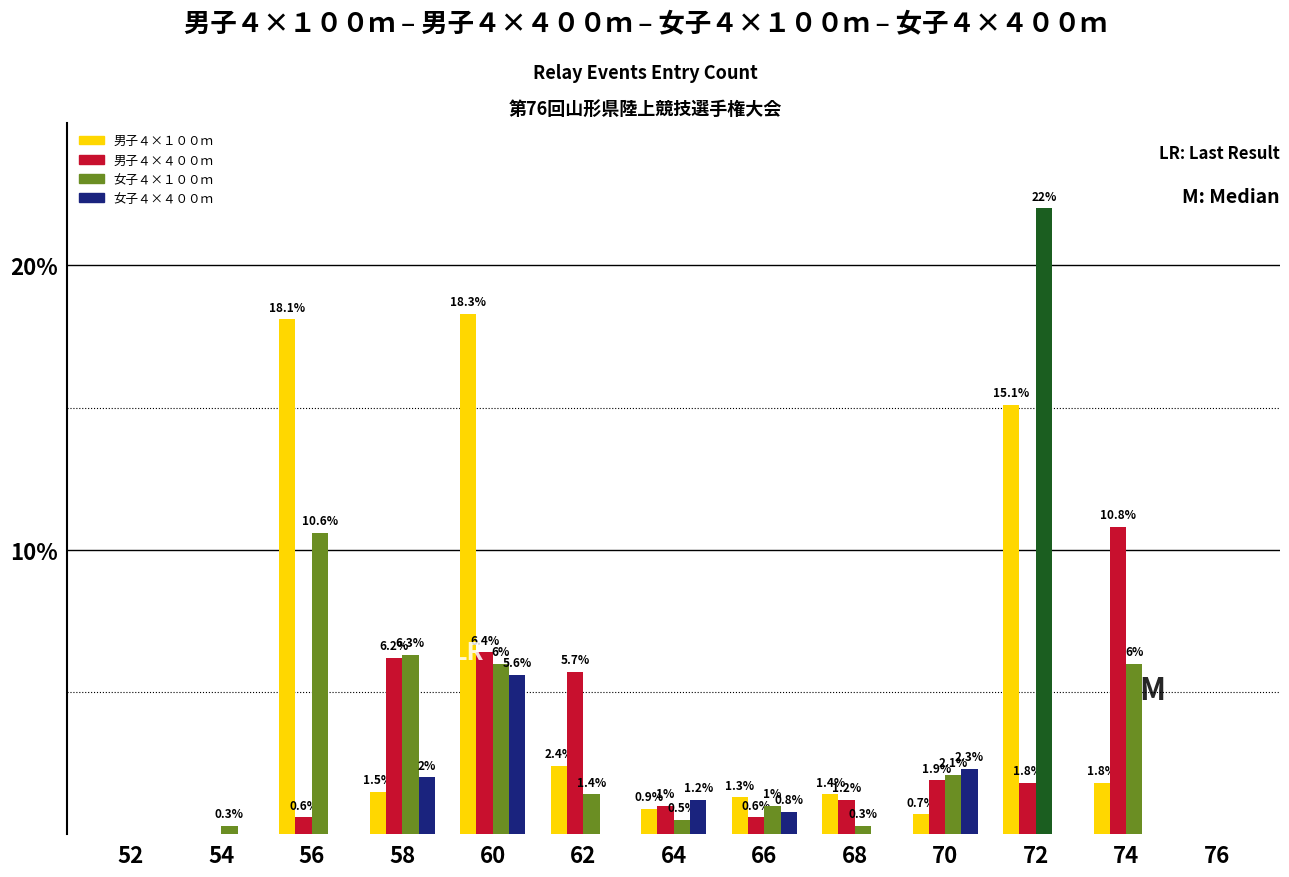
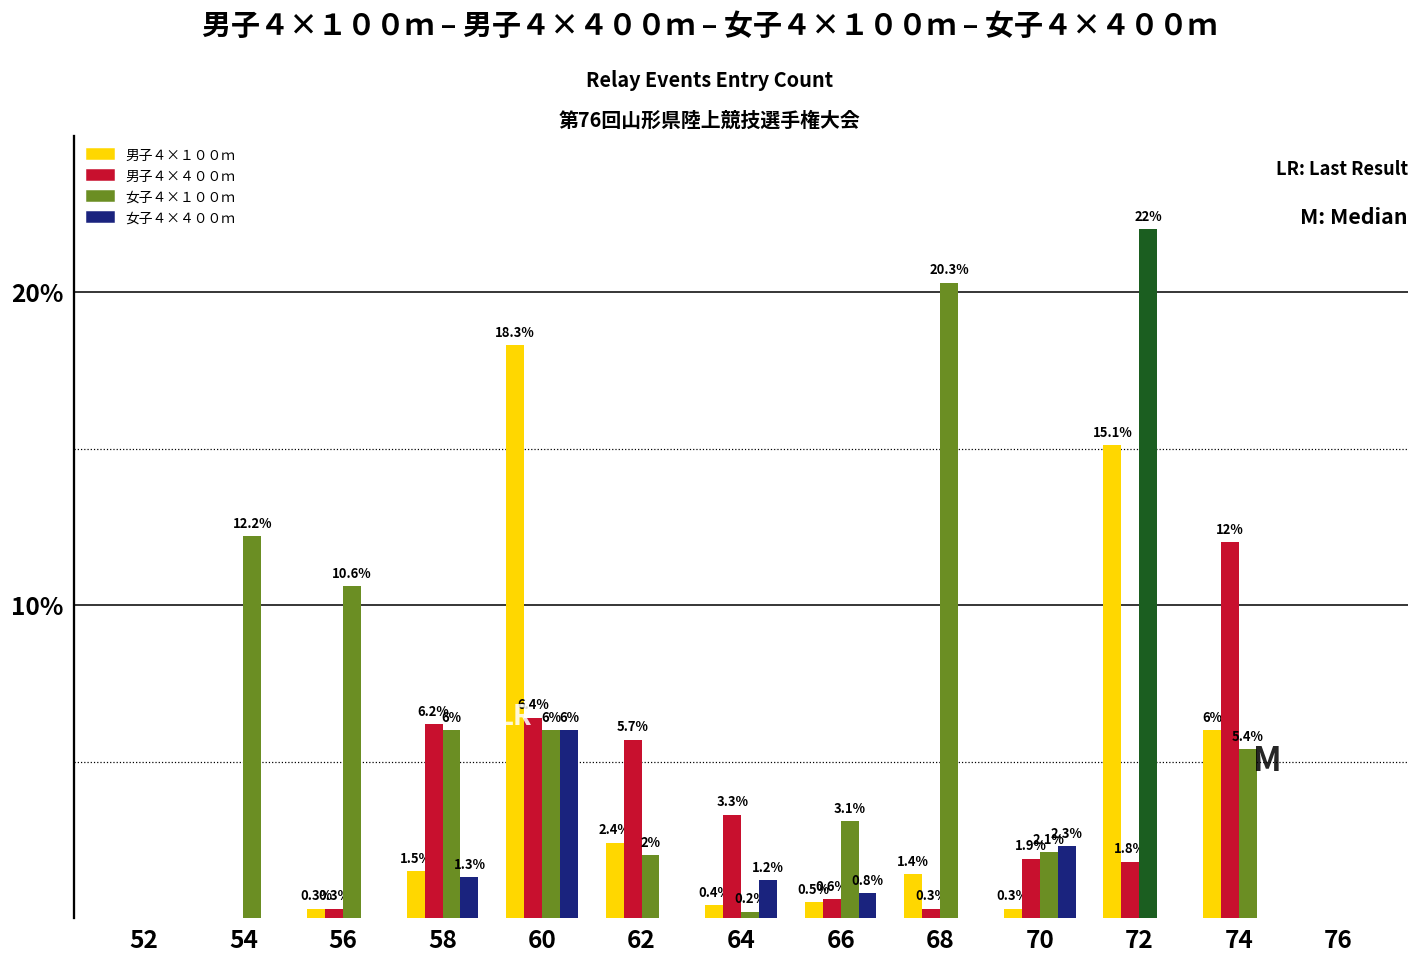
女子４×１００ｍ, 54: 0.3% -> 12.2%
男子４×１００ｍ, 56: 18.1% -> 0.3%
男子４×４００ｍ, 56: 0.6% -> 0.3%
女子４×１００ｍ, 58: 6.3% -> 6%
女子４×４００ｍ, 58: 2% -> 1.3%
女子４×４００ｍ, 60: 5.6% -> 6%
女子４×１００ｍ, 62: 1.4% -> 2%
男子４×１００ｍ, 64: 0.9% -> 0.4%
男子４×４００ｍ, 64: 1% -> 3.3%
女子４×１００ｍ, 64: 0.5% -> 0.2%
男子４×１００ｍ, 66: 1.3% -> 0.5%
女子４×１００ｍ, 66: 1% -> 3.1%
男子４×４００ｍ, 68: 1.2% -> 0.3%
女子４×１００ｍ, 68: 0.3% -> 20.3%
男子４×１００ｍ, 70: 0.7% -> 0.3%
男子４×１００ｍ, 74: 1.8% -> 6%
男子４×４００ｍ, 74: 10.8% -> 12%
女子４×１００ｍ, 74: 6% -> 5.4%
